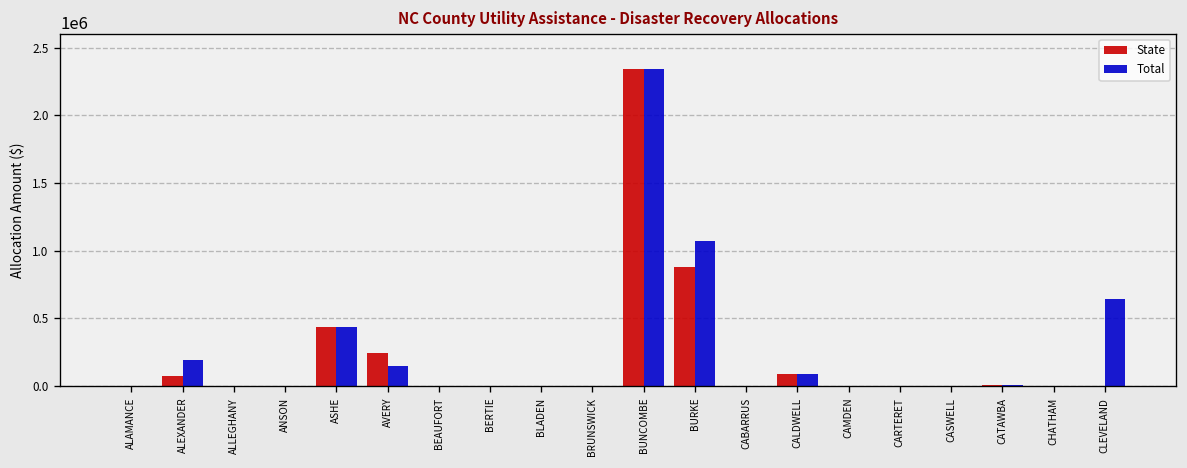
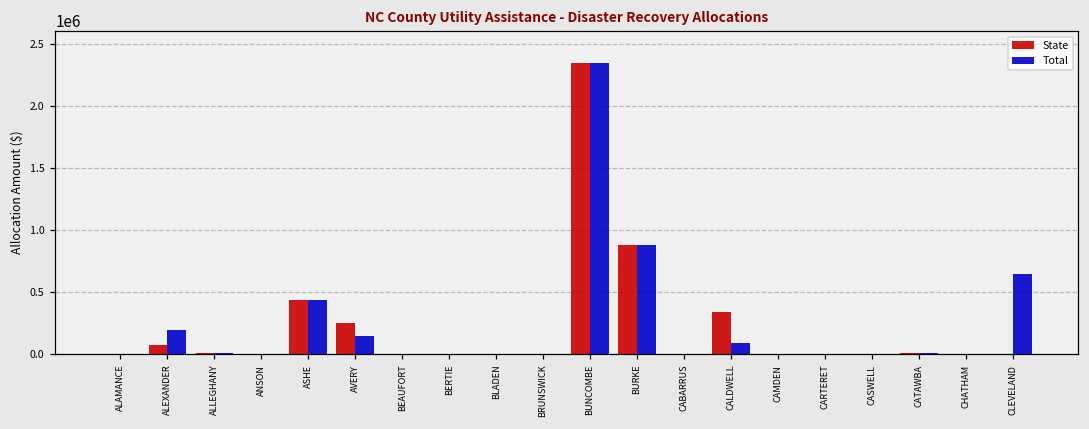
Total, BURKE: 1070000 -> 880000
State, CALDWELL: 90000 -> 330000
